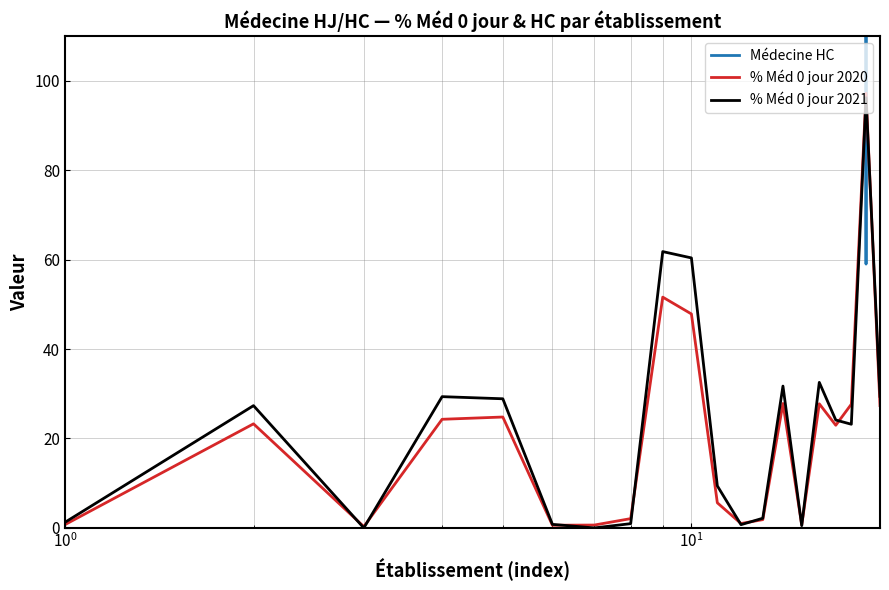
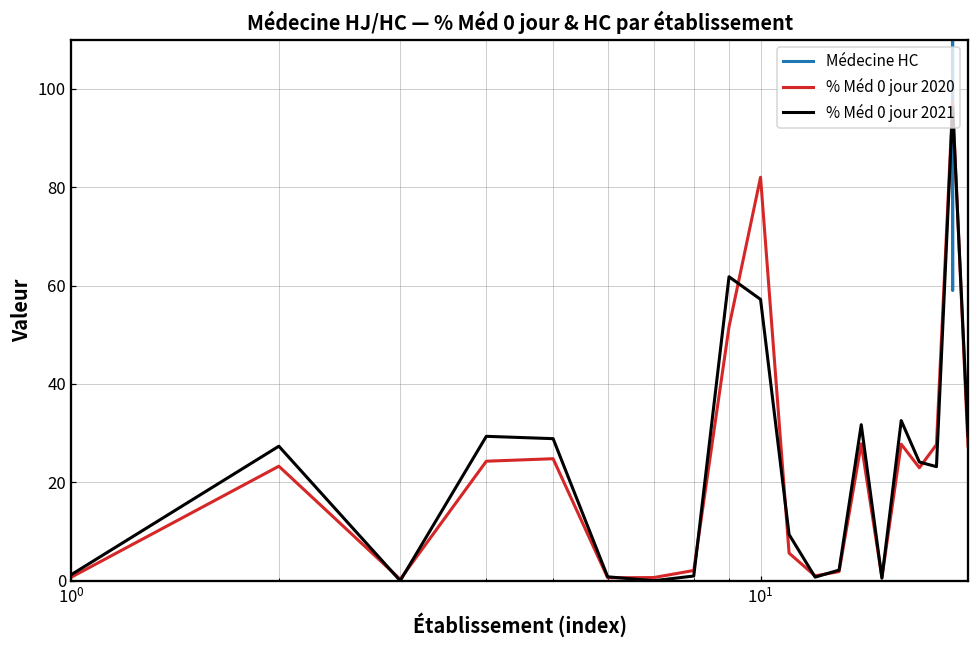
% Méd 0 jour 2020, 10^1: 48 -> 82
% Méd 0 jour 2021, 10^1: 60 -> 57
